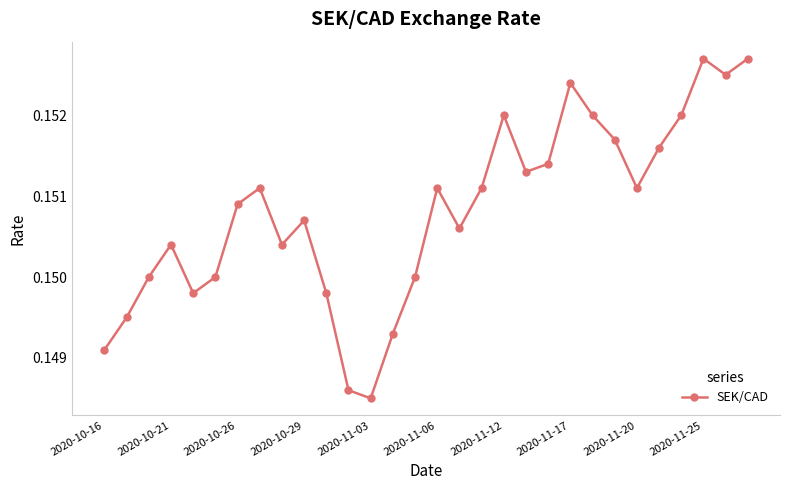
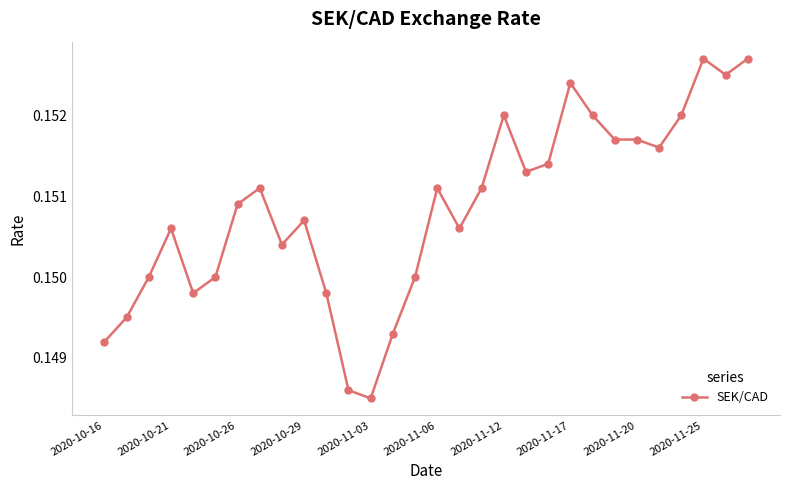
2020-10-16: 0.1491 -> 0.1492
2020-10-21: 0.1504 -> 0.1506
2020-11-20: 0.1511 -> 0.1517
